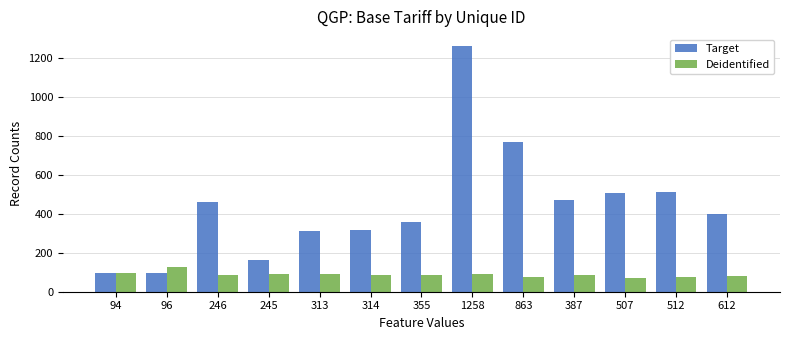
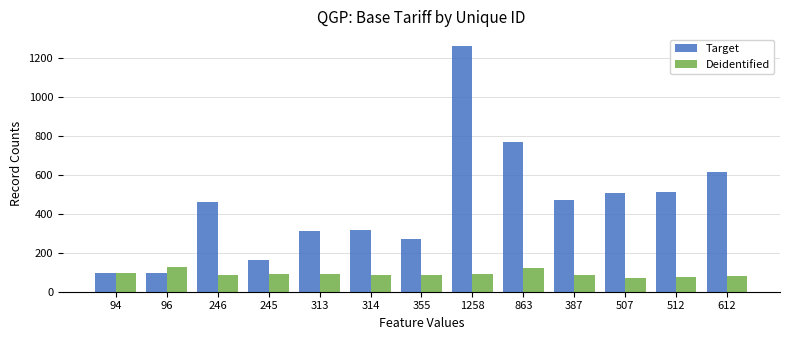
Target, 355: 360 -> 270
Deidentified, 863: 80 -> 120
Target, 612: 400 -> 610
